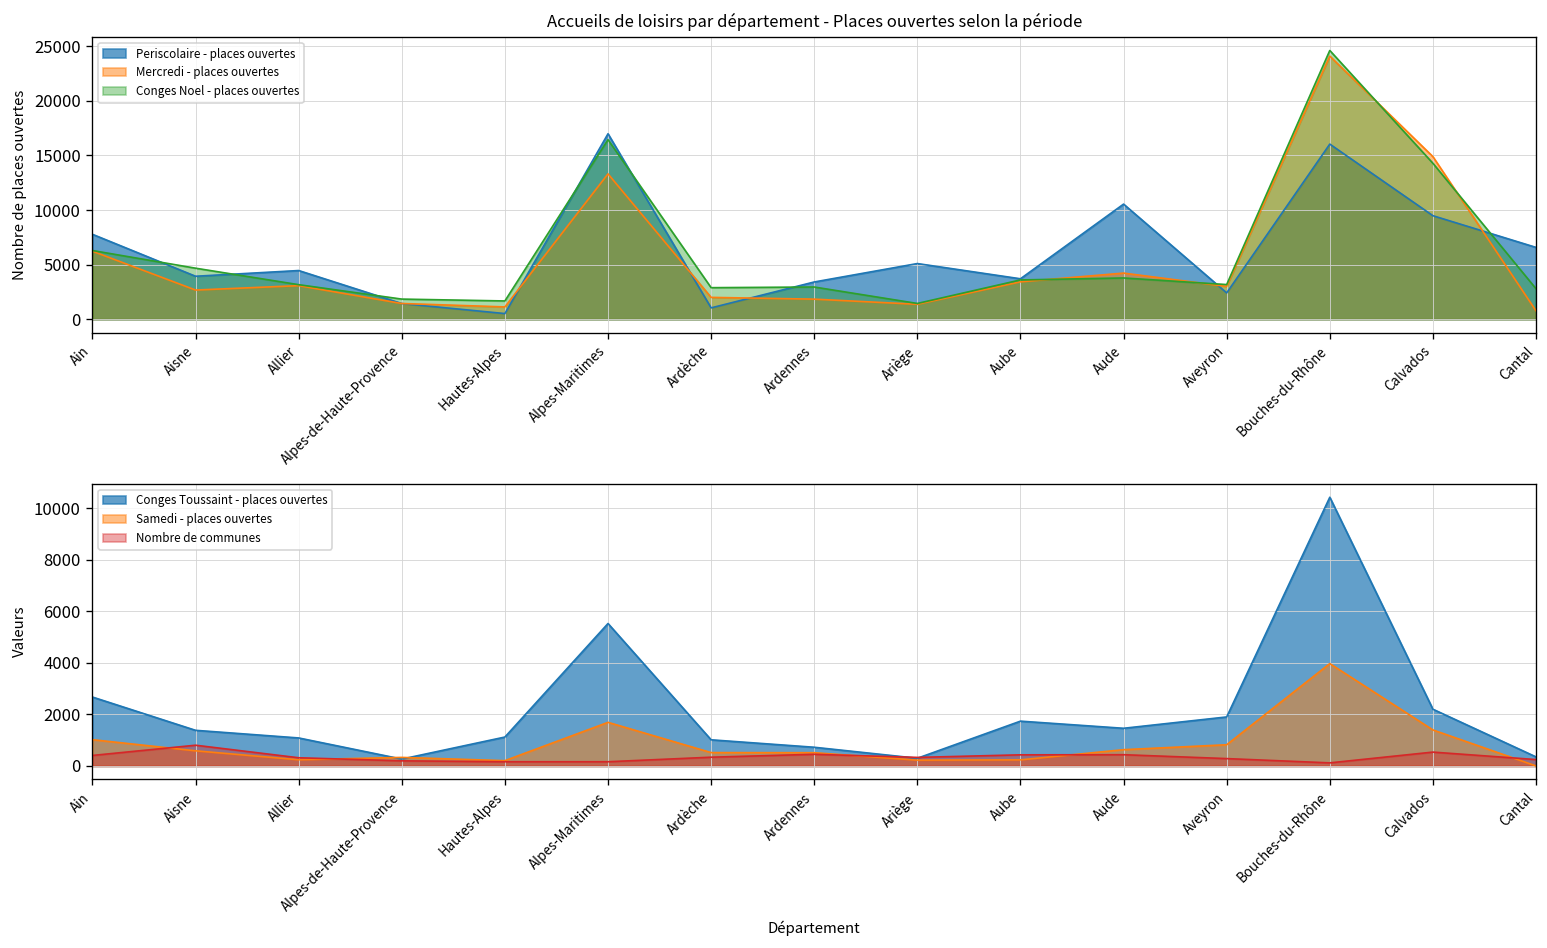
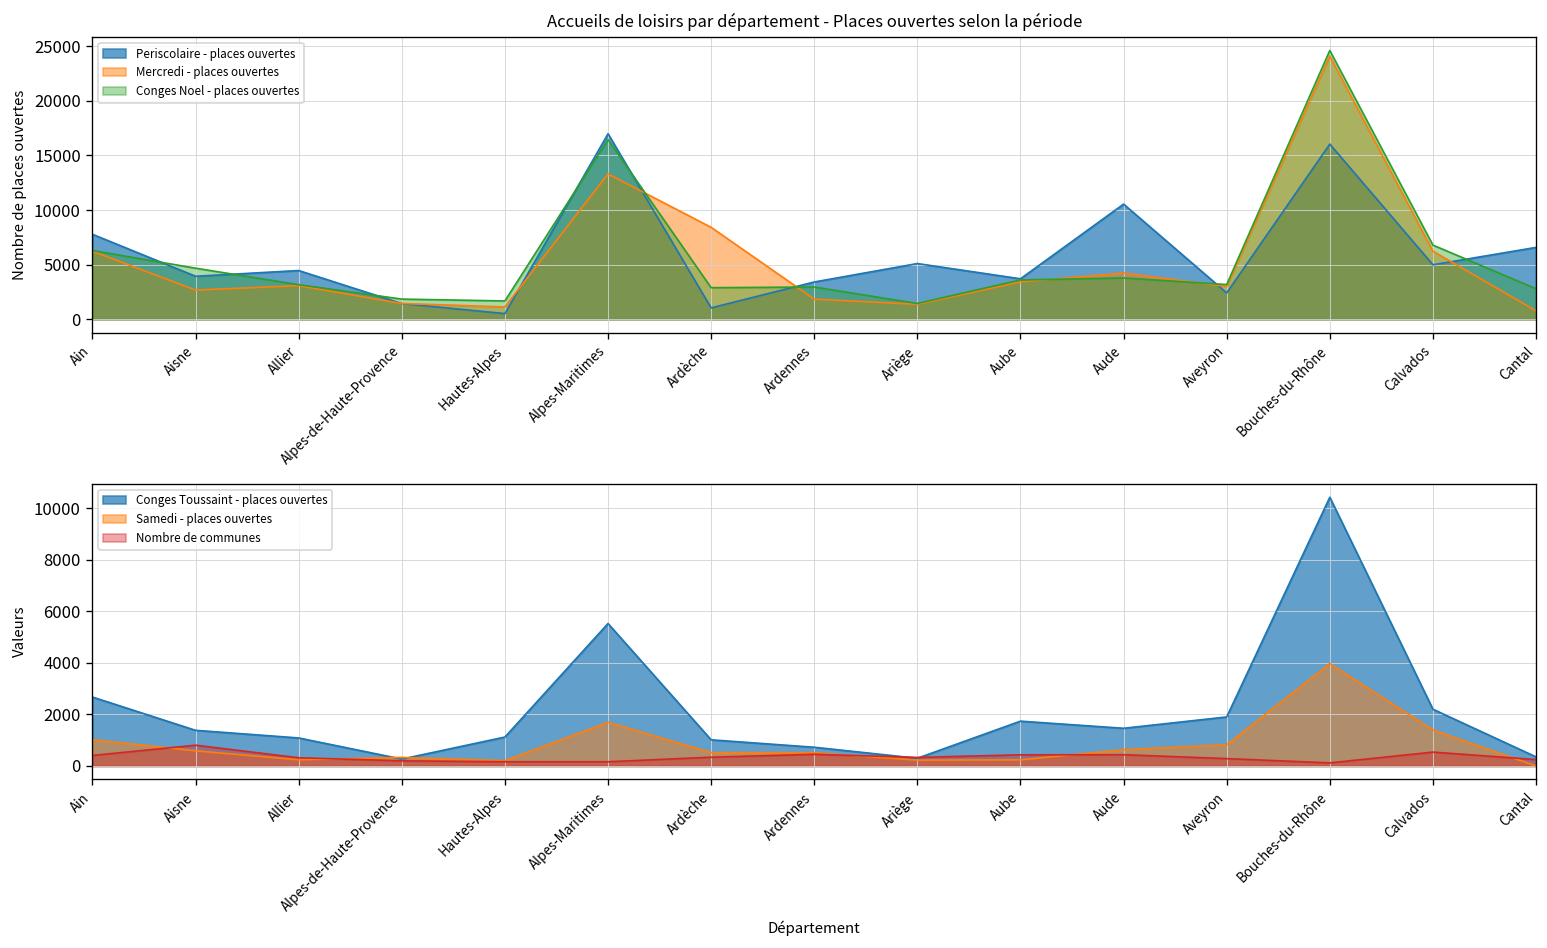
Accueils de loisirs par département - Places ouvertes selon la période, Mercredi - places ouvertes, Ardèche: 2000 -> 8000
Accueils de loisirs par département - Places ouvertes selon la période, Periscolaire - places ouvertes, Calvados: 9000 -> 5000
Accueils de loisirs par département - Places ouvertes selon la période, Mercredi - places ouvertes, Calvados: 15000 -> 6000
Accueils de loisirs par département - Places ouvertes selon la période, Conges Noel - places ouvertes, Calvados: 14000 -> 7000
